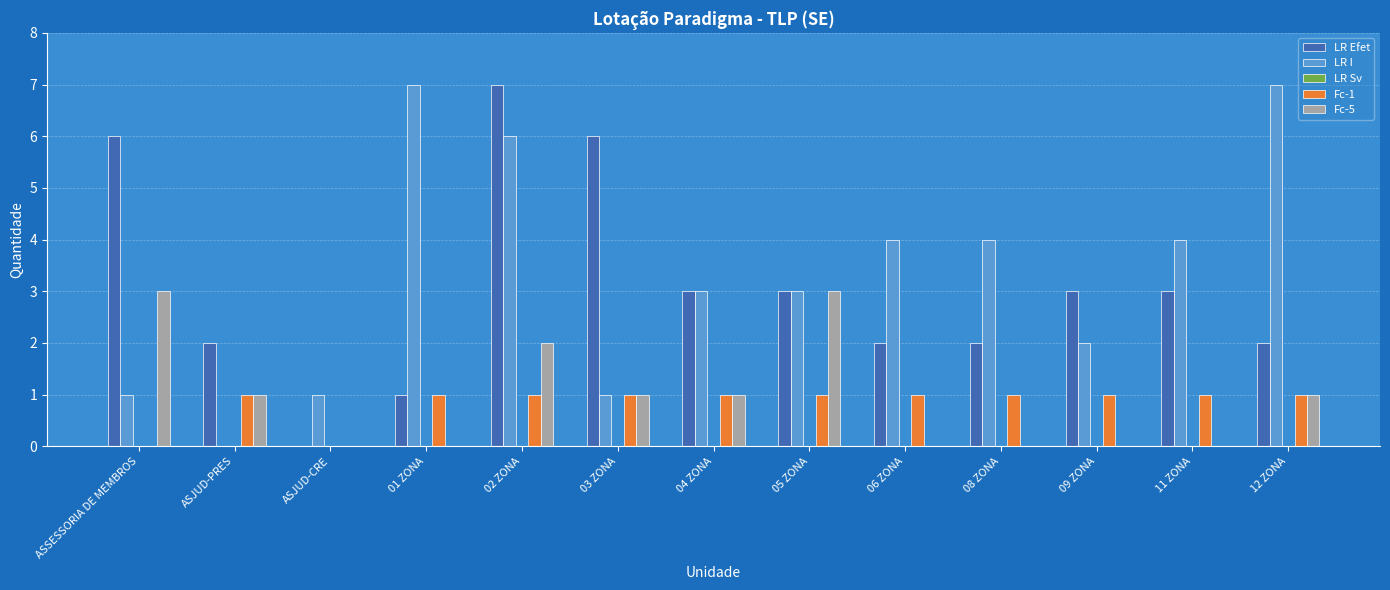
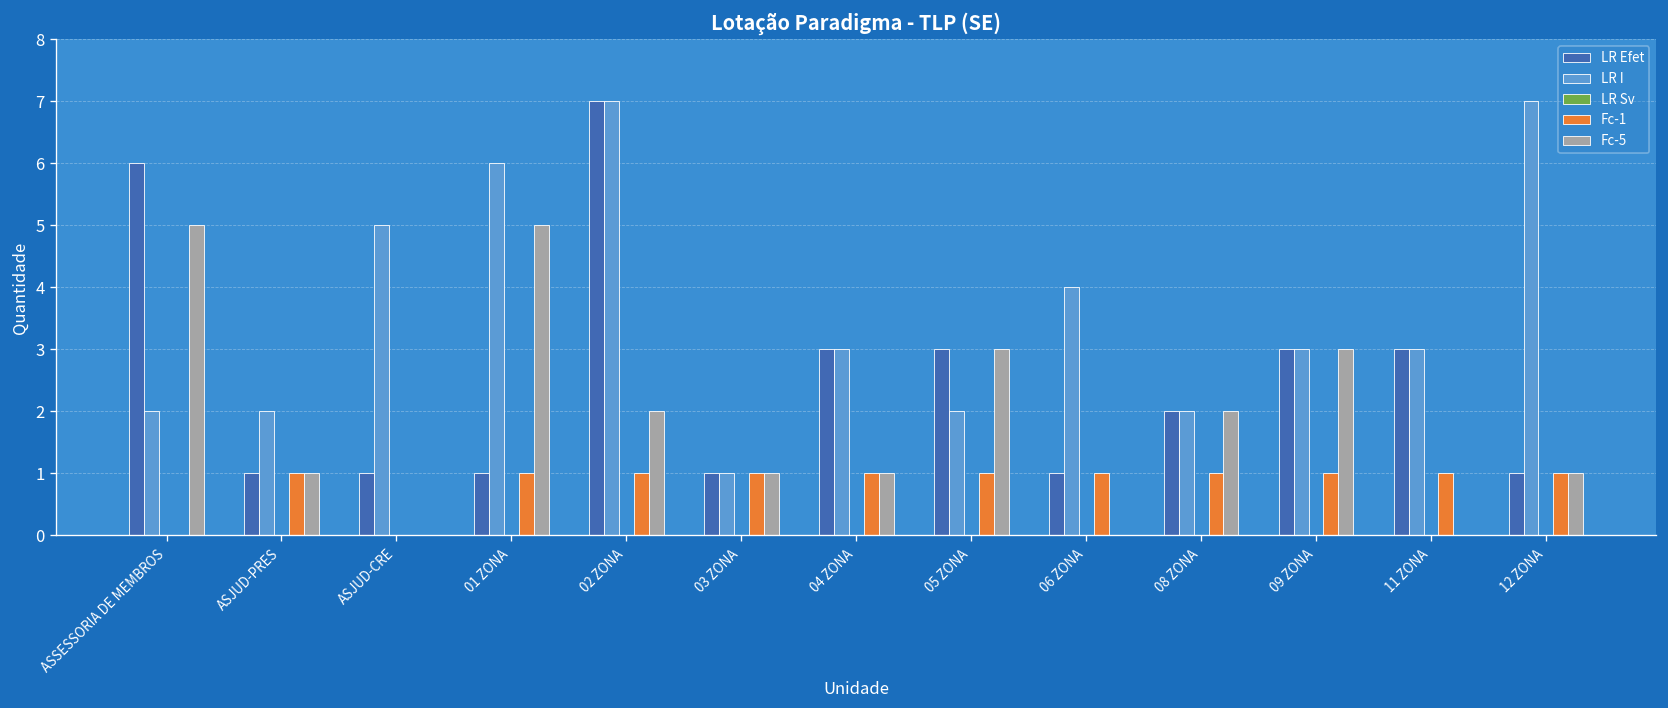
LR I, ASSESSORIA DE MEMBROS: 1 -> 2
Fc-5, ASSESSORIA DE MEMBROS: 3 -> 5
LR Efet, ASJUD-PRES: 2 -> 1
LR I, ASJUD-PRES: 0 -> 2
LR Efet, ASJUD-CRE: 0 -> 1
LR I, ASJUD-CRE: 1 -> 5
LR I, 01 ZONA: 7 -> 6
Fc-5, 01 ZONA: 0 -> 5
LR I, 02 ZONA: 6 -> 7
LR Efet, 03 ZONA: 6 -> 1
LR I, 05 ZONA: 3 -> 2
LR Efet, 06 ZONA: 2 -> 1
LR I, 08 ZONA: 4 -> 2
Fc-5, 08 ZONA: 0 -> 2
LR I, 09 ZONA: 2 -> 3
Fc-5, 09 ZONA: 0 -> 3
LR I, 11 ZONA: 4 -> 3
LR Efet, 12 ZONA: 2 -> 1
